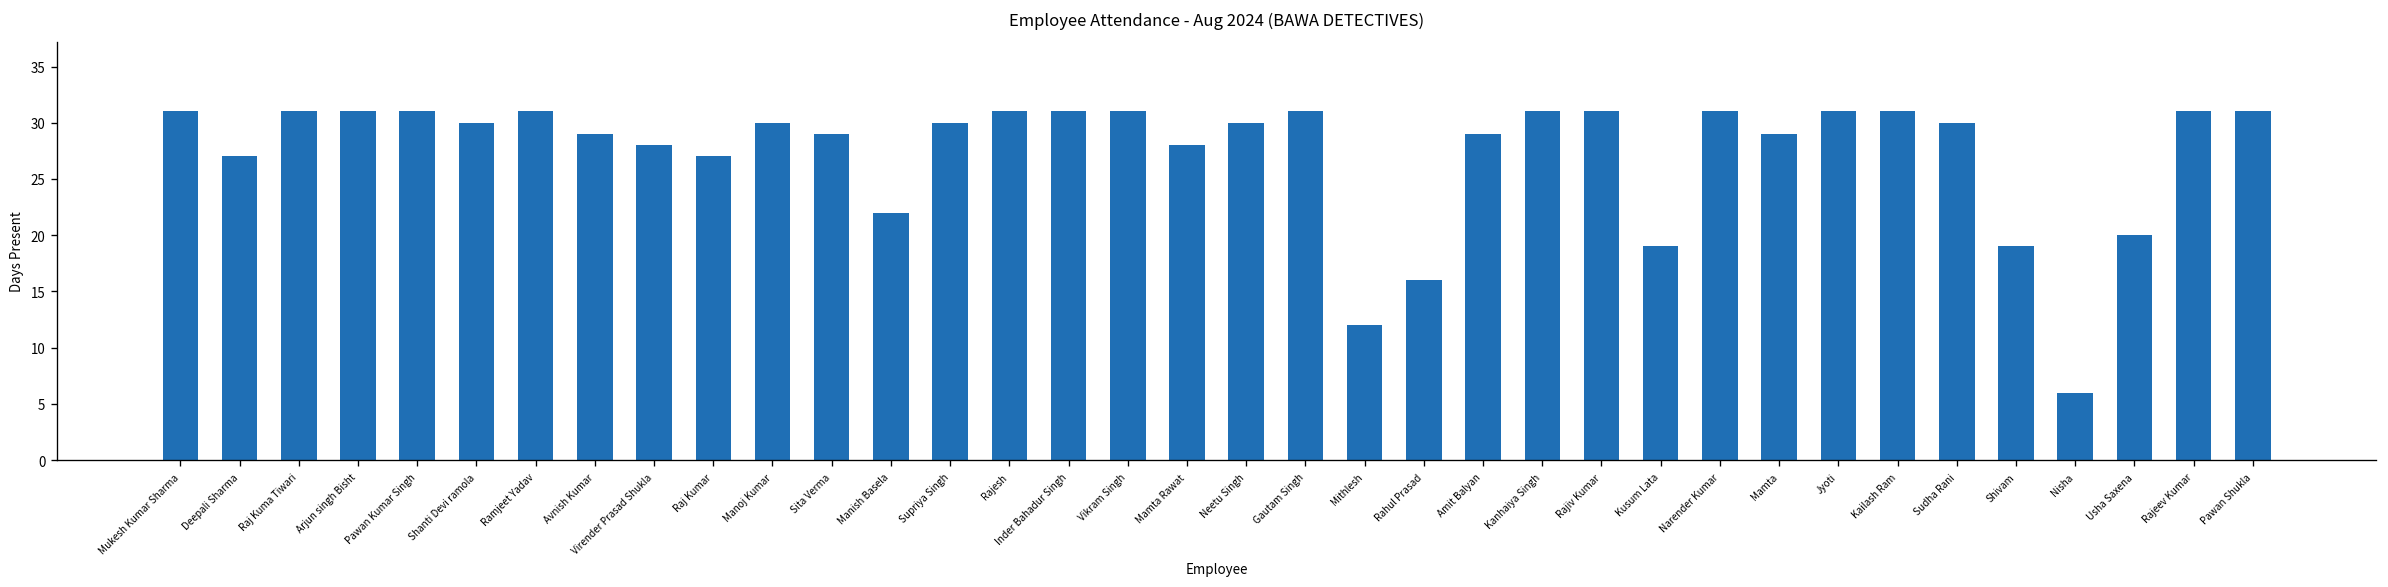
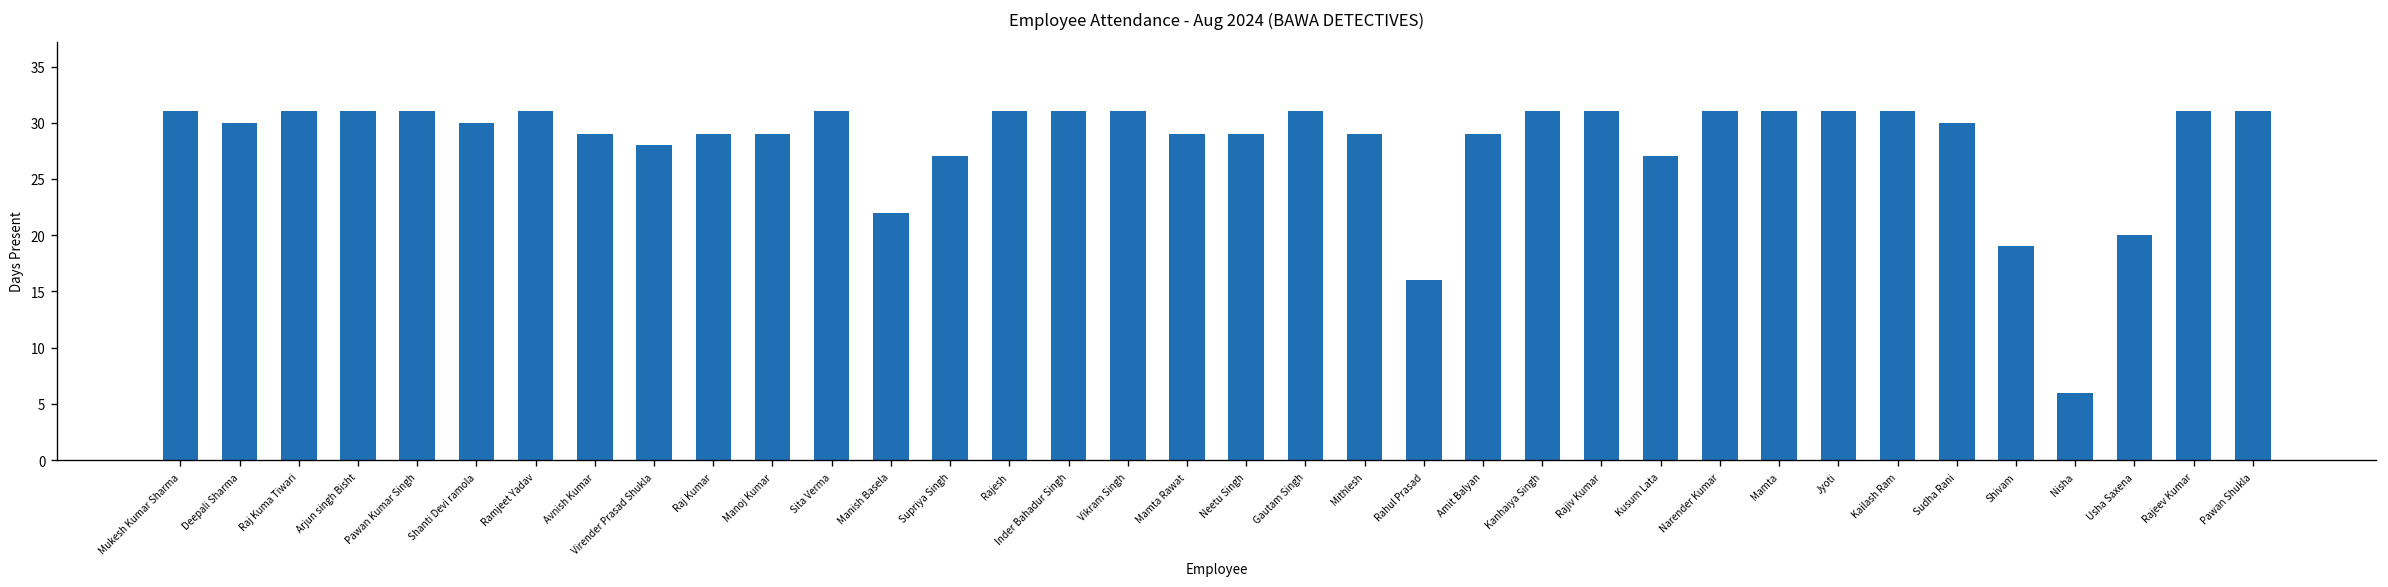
Deepali Sharma: 27 -> 30
Raj Kumar: 27 -> 29
Manoj Kumar: 30 -> 29
Sita Verma: 29 -> 31
Supriya Singh: 30 -> 27
Mamta Rawat: 28 -> 29
Neetu Singh: 30 -> 29
Mithlesh: 12 -> 29
Kusum Lata: 19 -> 27
Mamta: 29 -> 31
